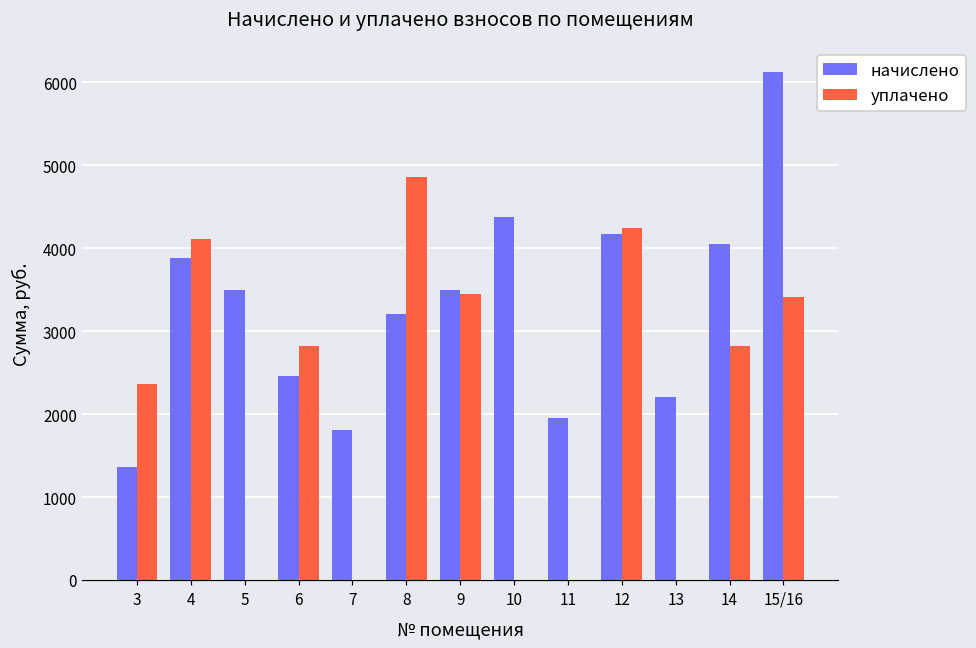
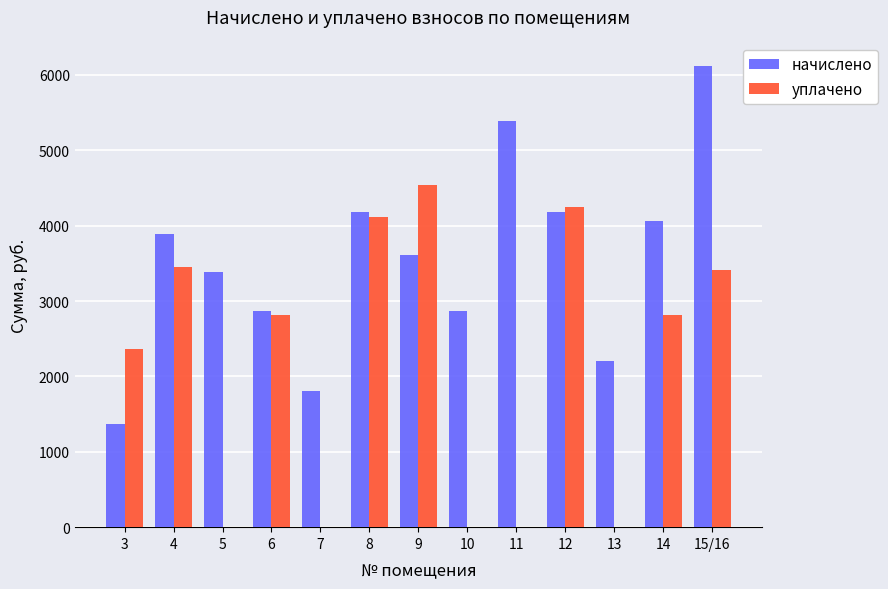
уплачено, 4: 4100 -> 3400
начислено, 5: 3500 -> 3400
начислено, 6: 2500 -> 2900
начислено, 8: 3200 -> 4200
уплачено, 8: 4900 -> 4100
начислено, 9: 3500 -> 3600
уплачено, 9: 3400 -> 4500
начислено, 10: 4400 -> 2900
начислено, 11: 1900 -> 5400
